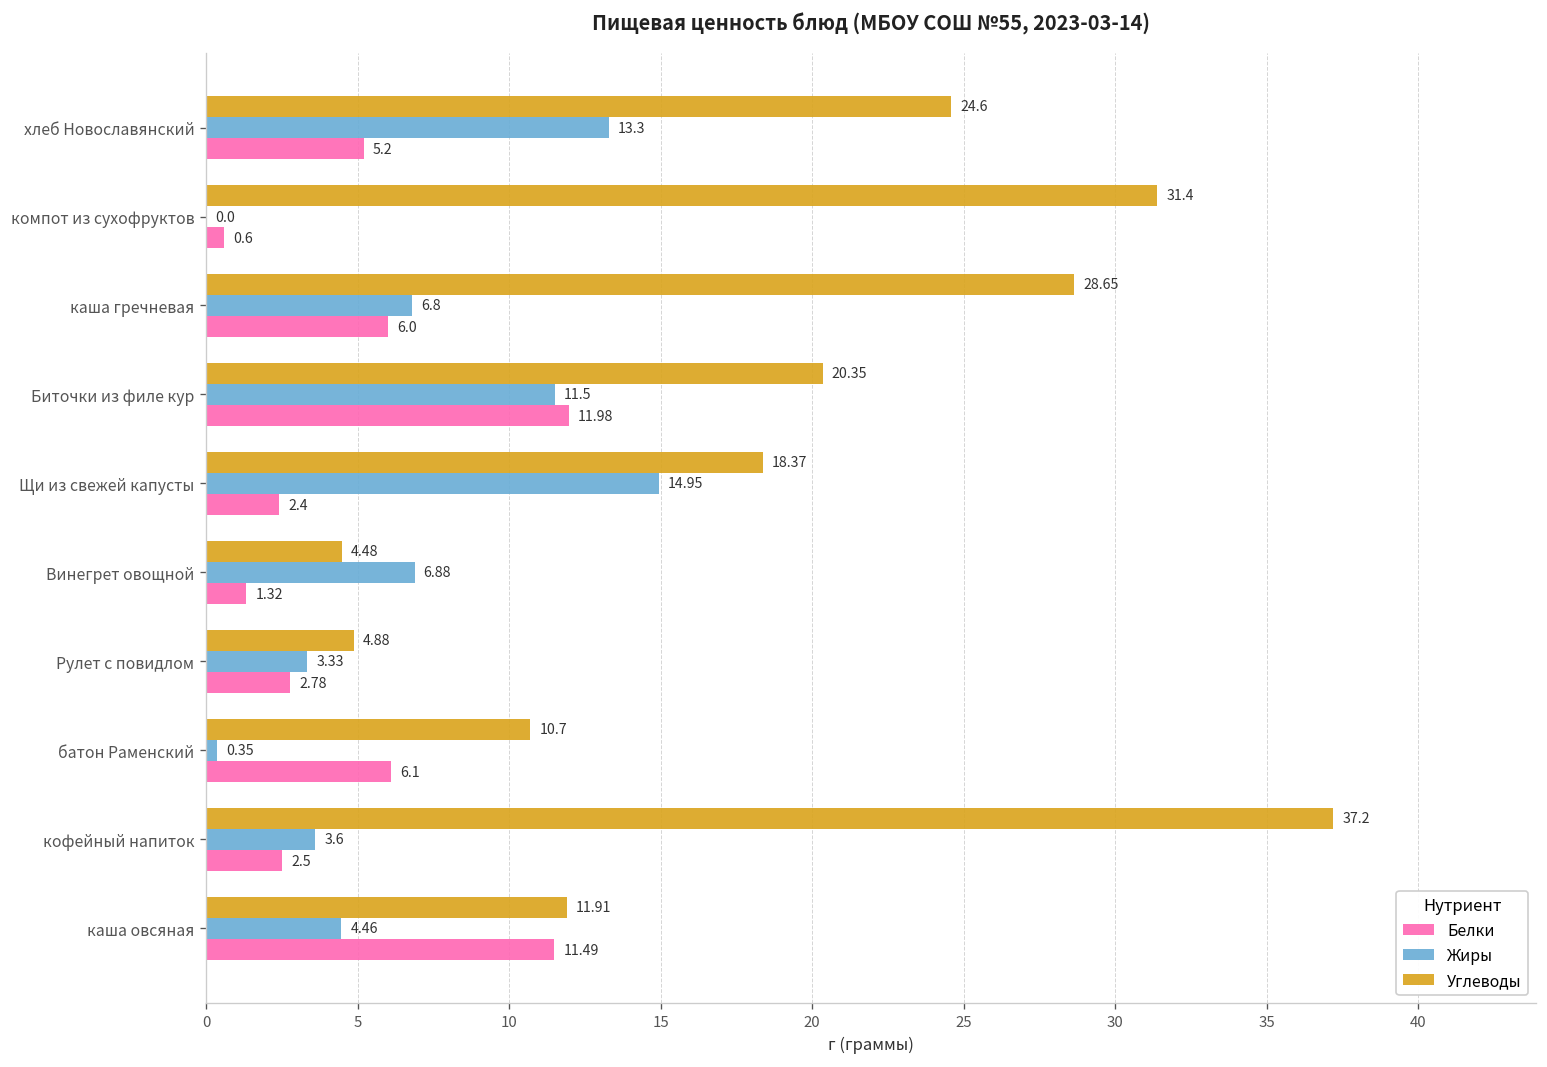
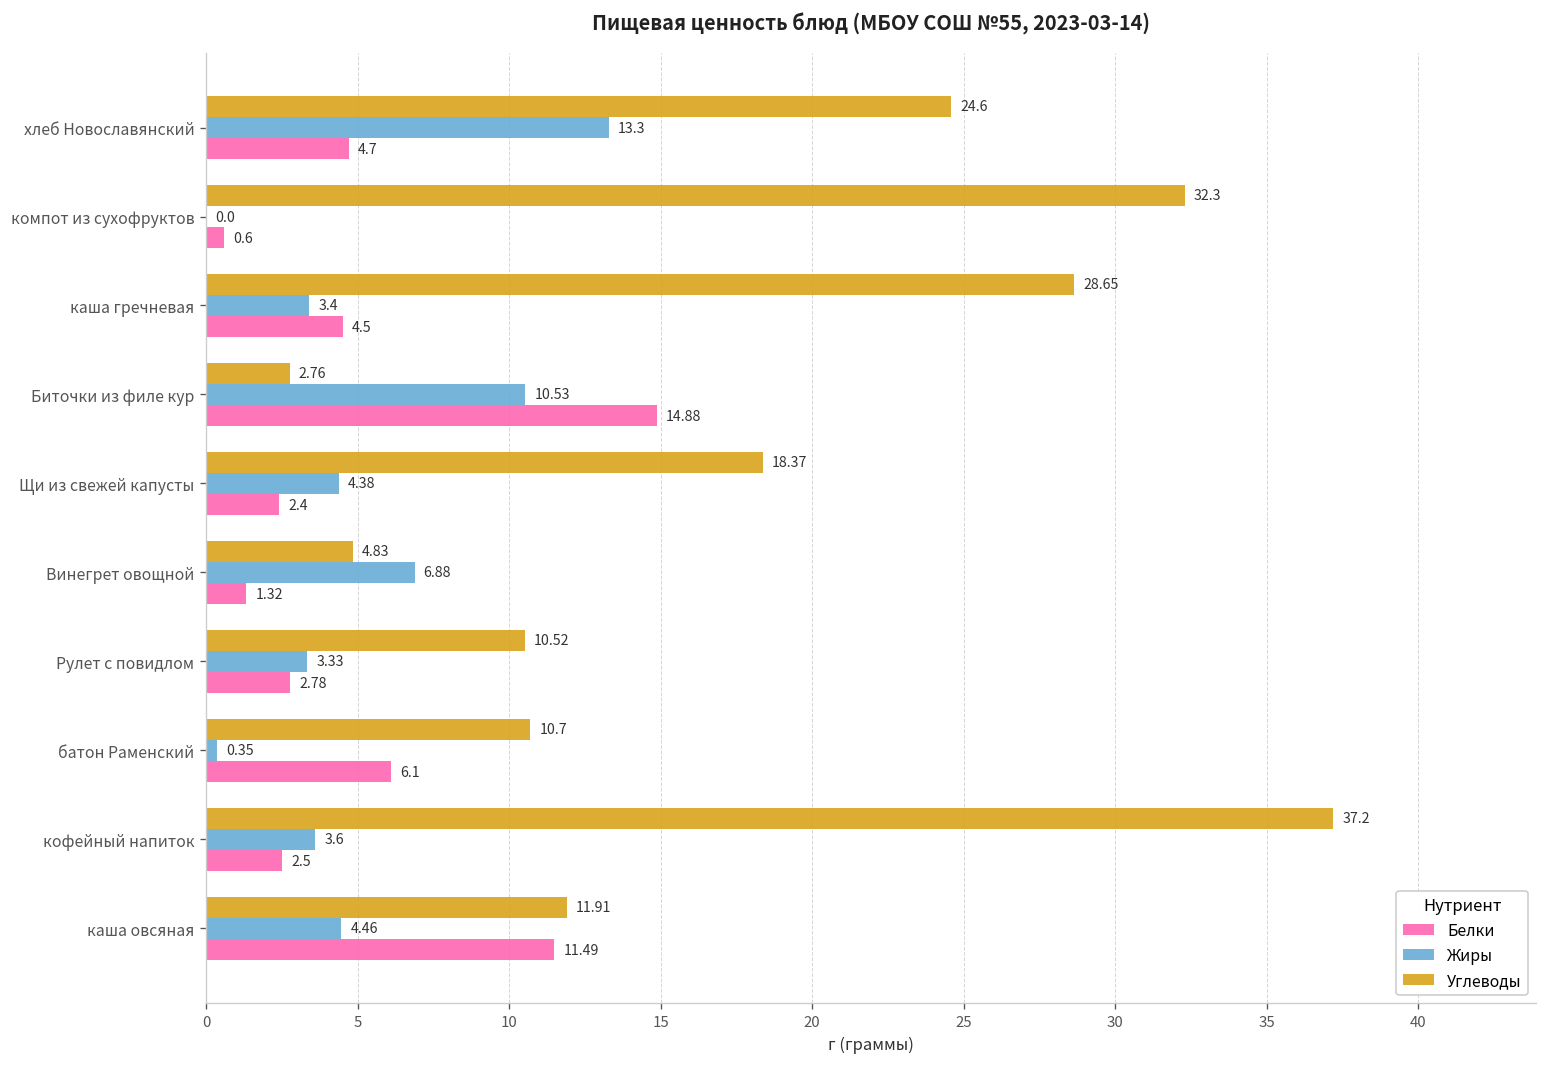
Белки, хлеб Новославянский: 5.2 -> 4.7
Углеводы, компот из сухофруктов: 31.4 -> 32.3
Жиры, каша гречневая: 6.8 -> 3.4
Белки, каша гречневая: 6.0 -> 4.5
Углеводы, Биточки из филе кур: 20.35 -> 2.76
Жиры, Биточки из филе кур: 11.5 -> 10.53
Белки, Биточки из филе кур: 11.98 -> 14.88
Жиры, Щи из свежей капусты: 14.95 -> 4.38
Углеводы, Винегрет овощной: 4.48 -> 4.83
Углеводы, Рулет с повидлом: 4.88 -> 10.52
